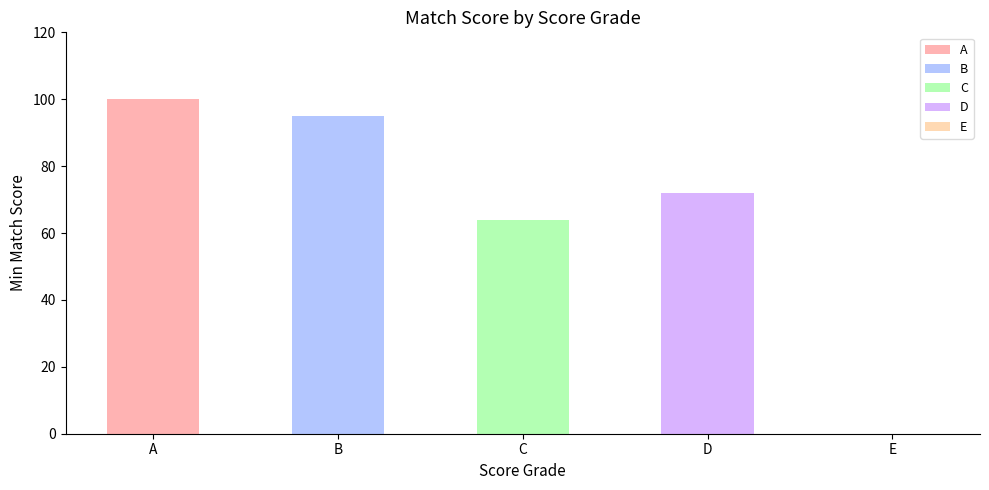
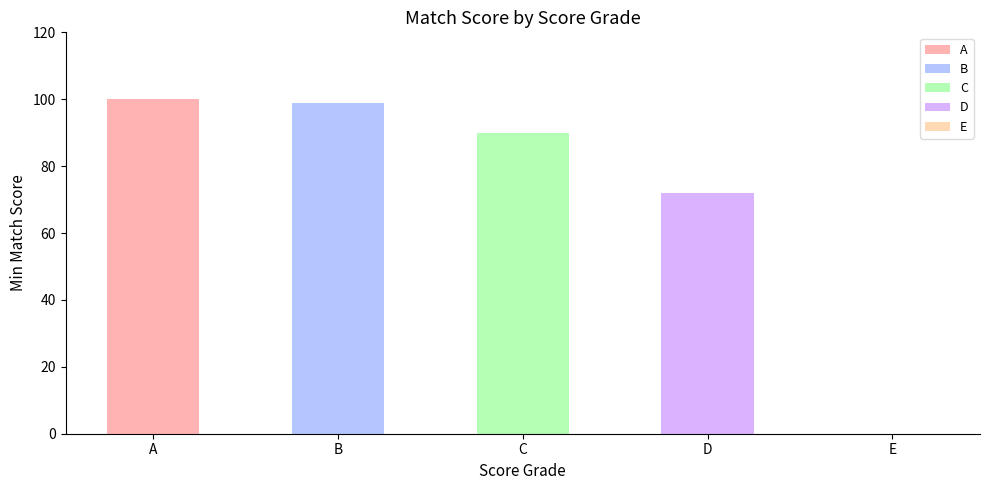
B: 95 -> 99
C: 64 -> 90
